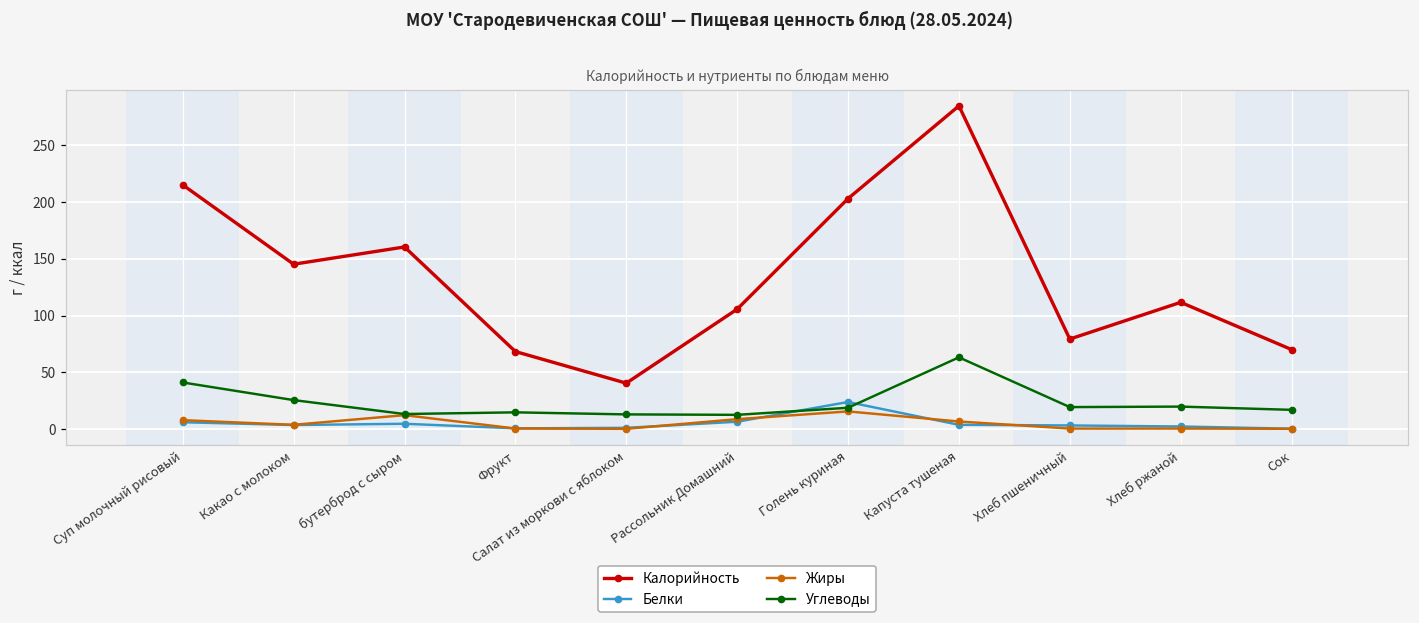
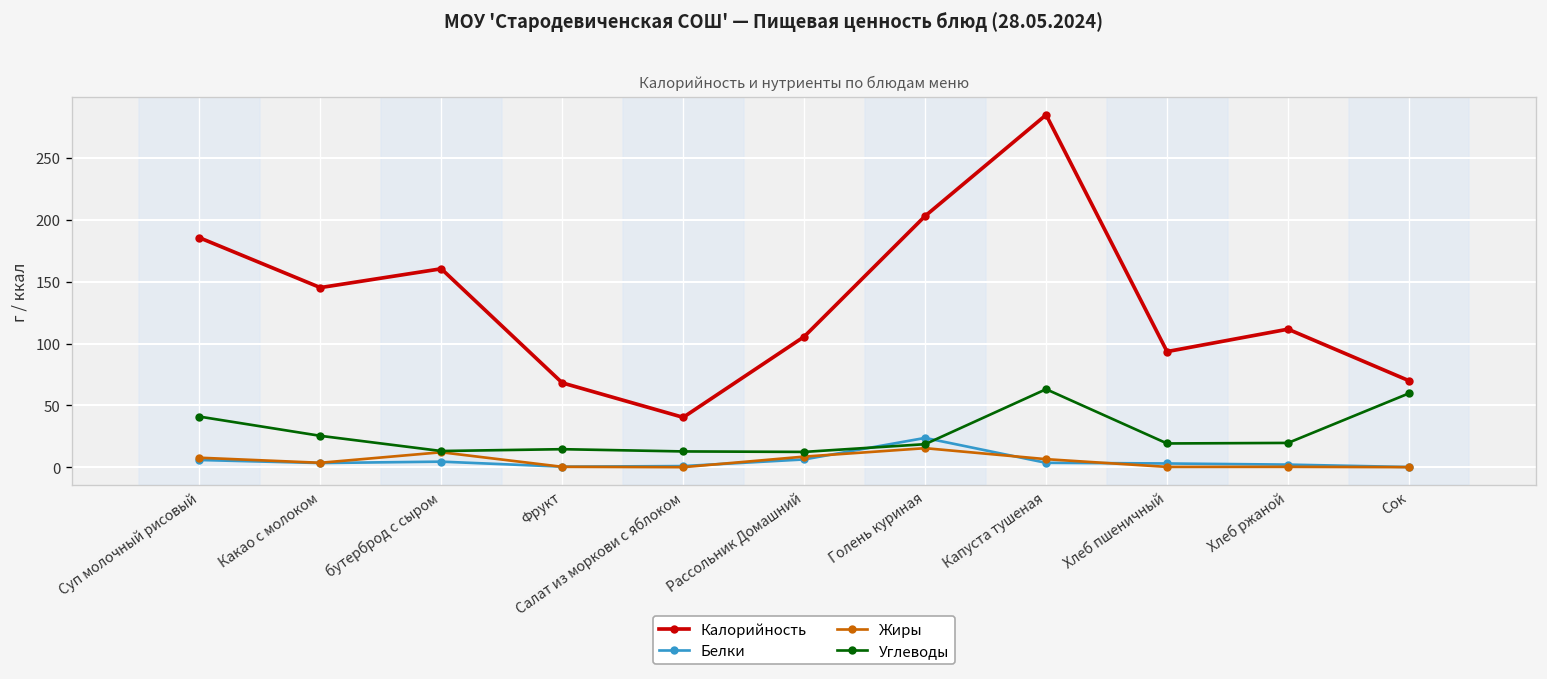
Калорийность, Суп молочный рисовый: 215 -> 186
Калорийность, Хлеб пшеничный: 79 -> 94
Углеводы, Сок: 17 -> 60
